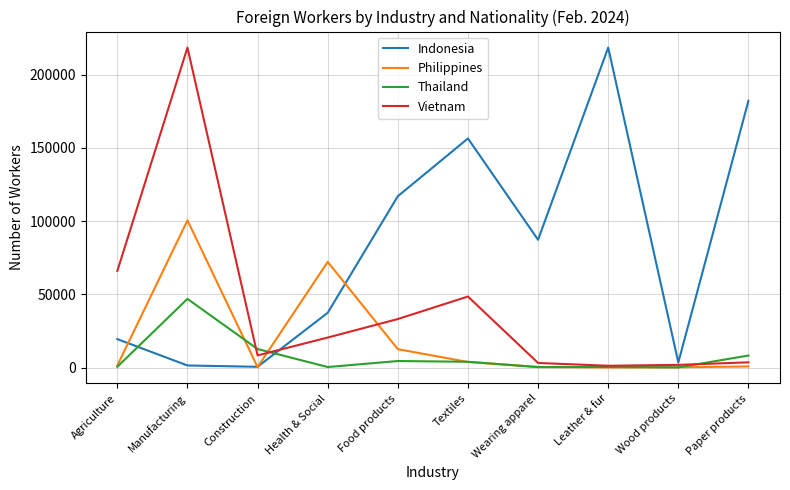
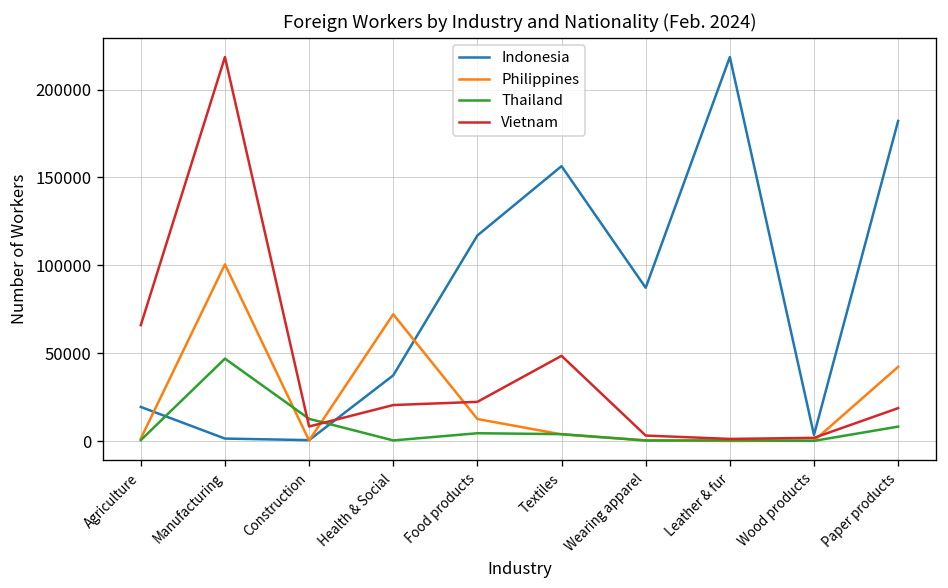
Vietnam, Food products: 33000 -> 22000
Philippines, Paper products: 1000 -> 42000
Vietnam, Paper products: 4000 -> 19000
